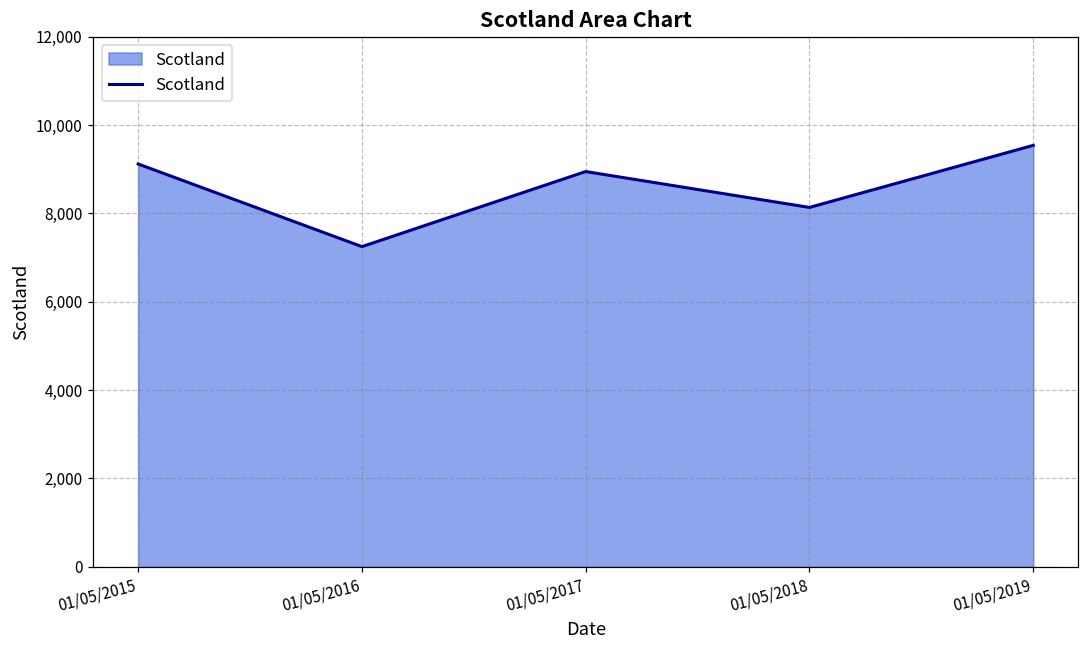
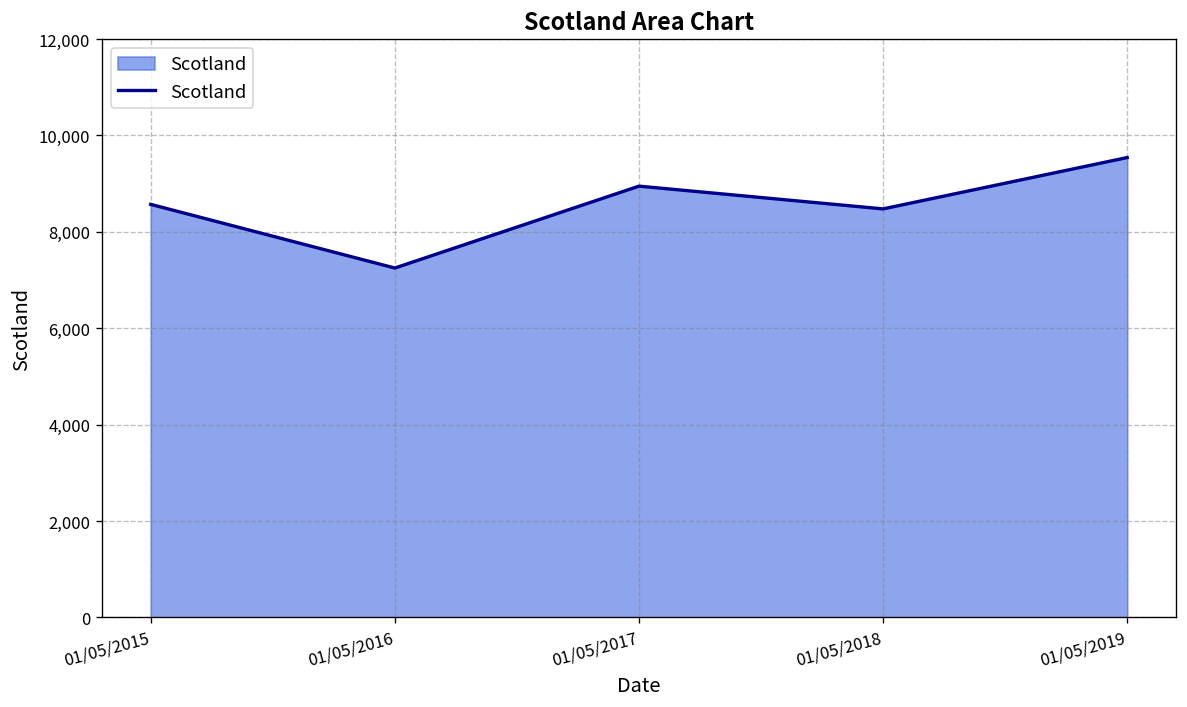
01/05/2015: 9,100 -> 8,600
01/05/2018: 8,100 -> 8,500
